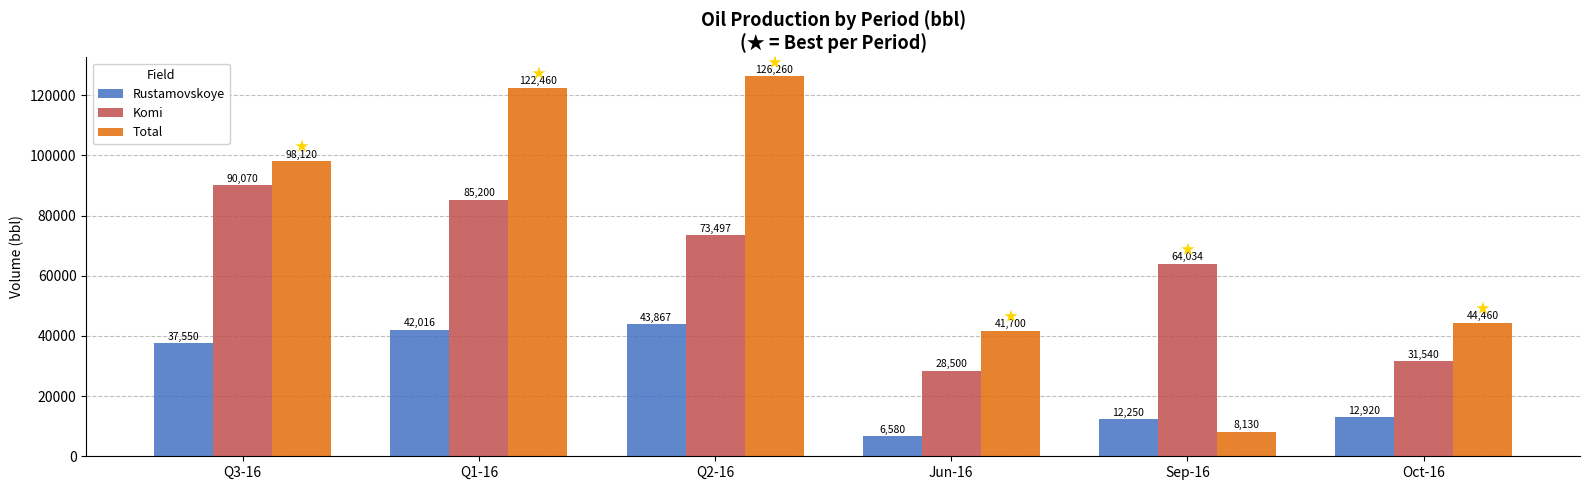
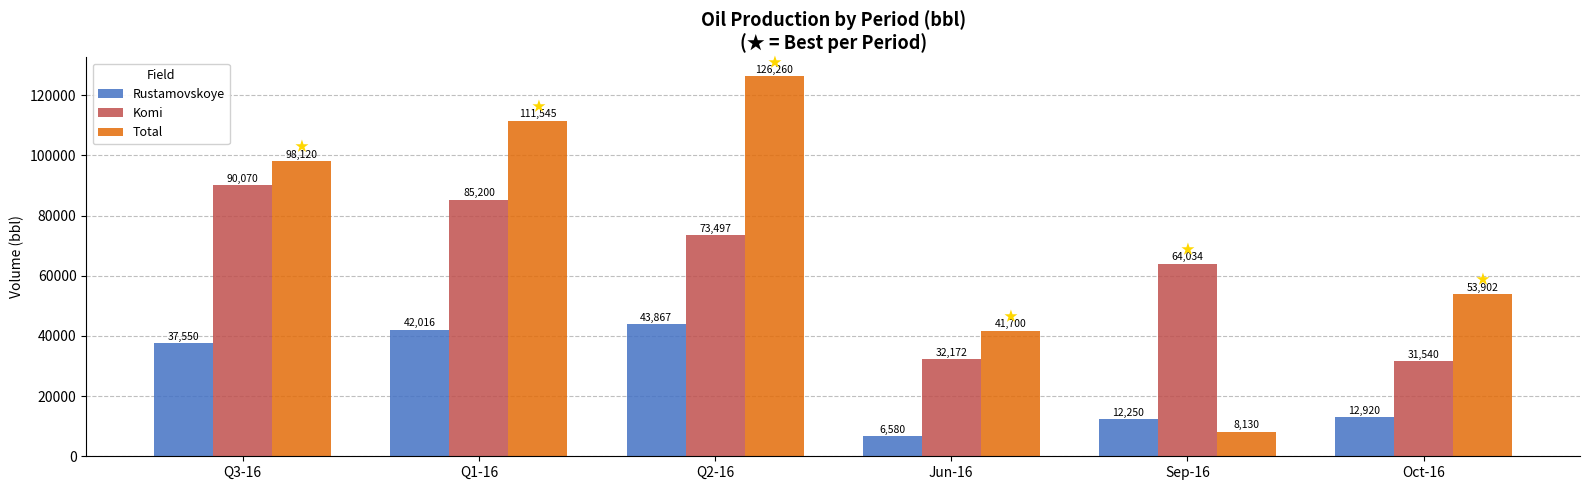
Total, Q1-16: 122,460 -> 111,545
Komi, Jun-16: 28,500 -> 32,172
Total, Oct-16: 44,460 -> 53,902
